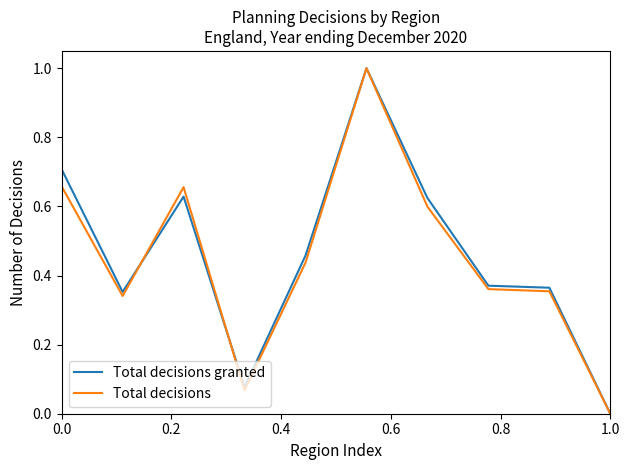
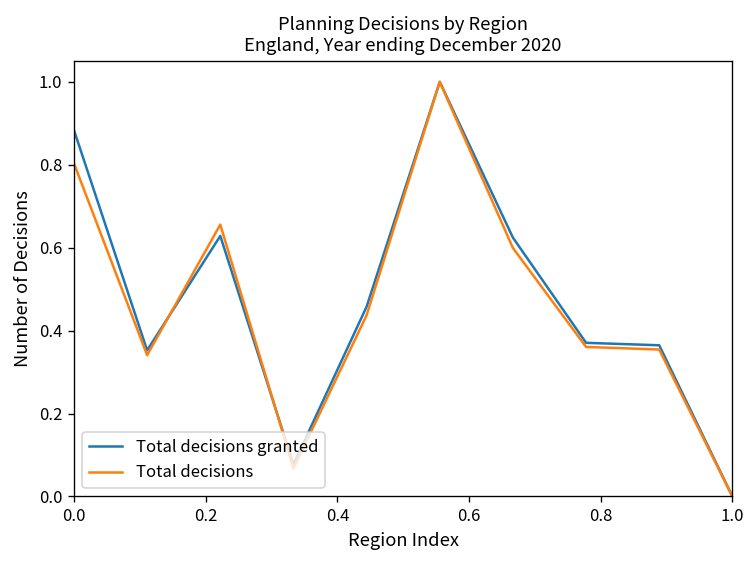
Total decisions granted, 0.0: 0.71 -> 0.88
Total decisions, 0.0: 0.66 -> 0.80
